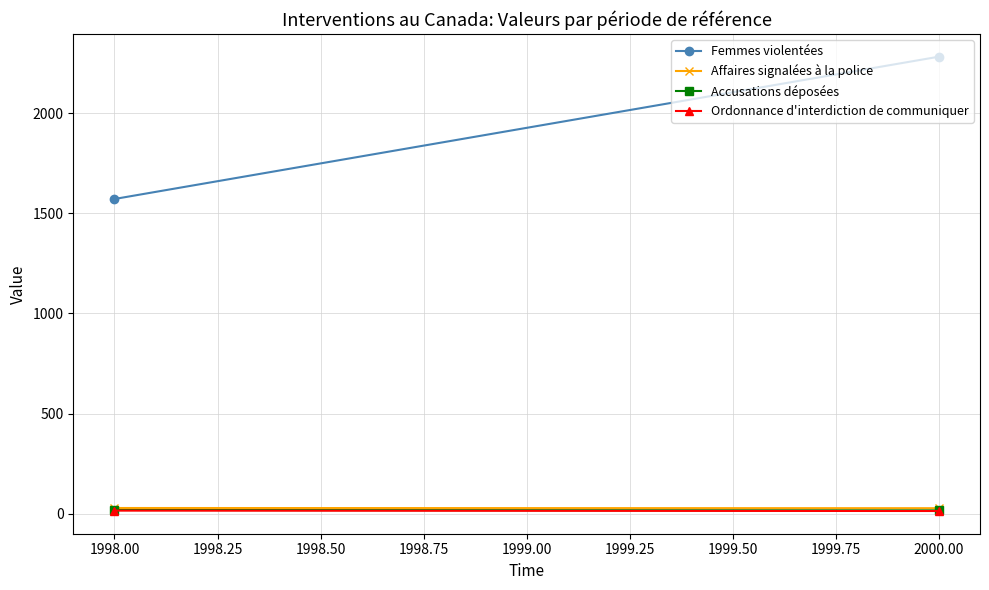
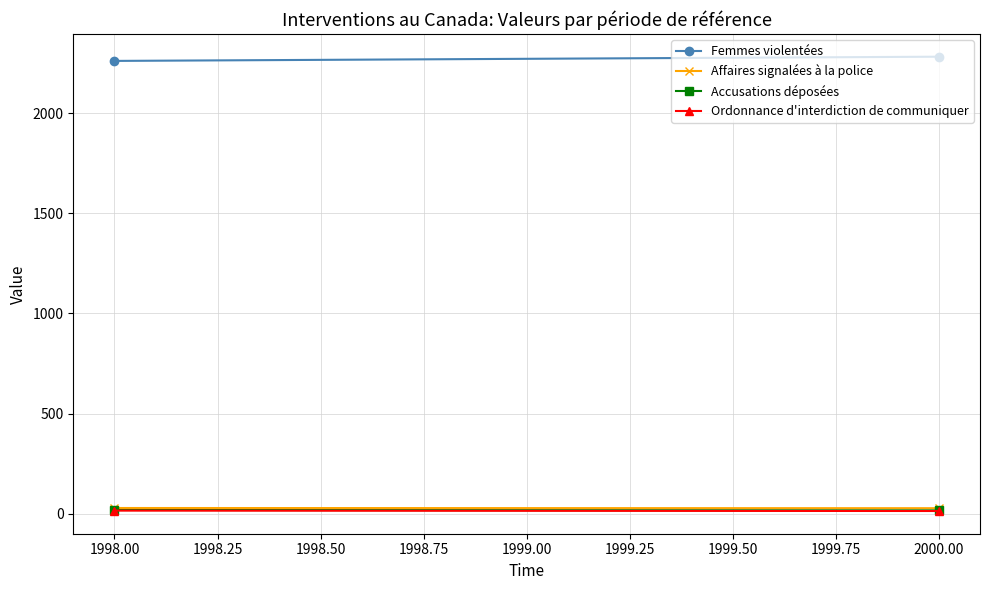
Femmes violentées, 1998.00: 1570 -> 2260
